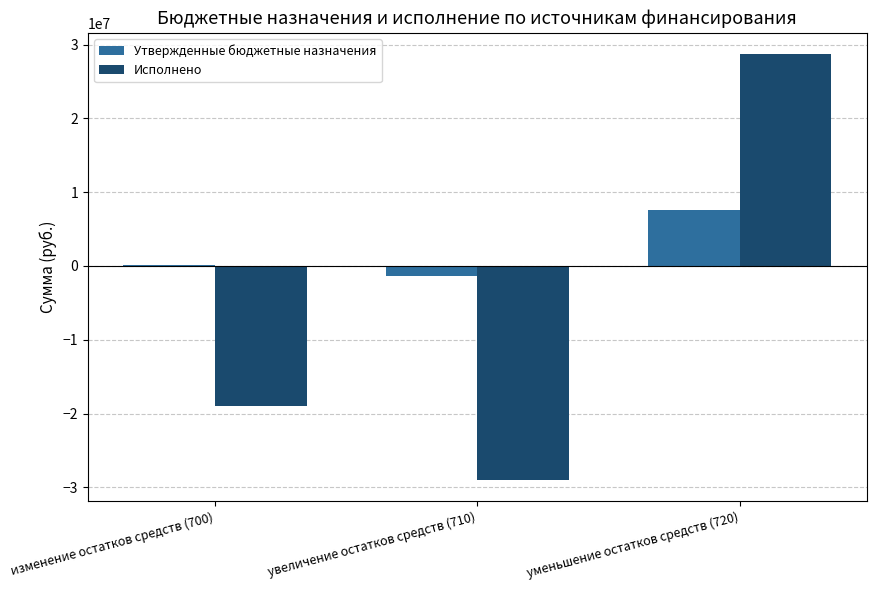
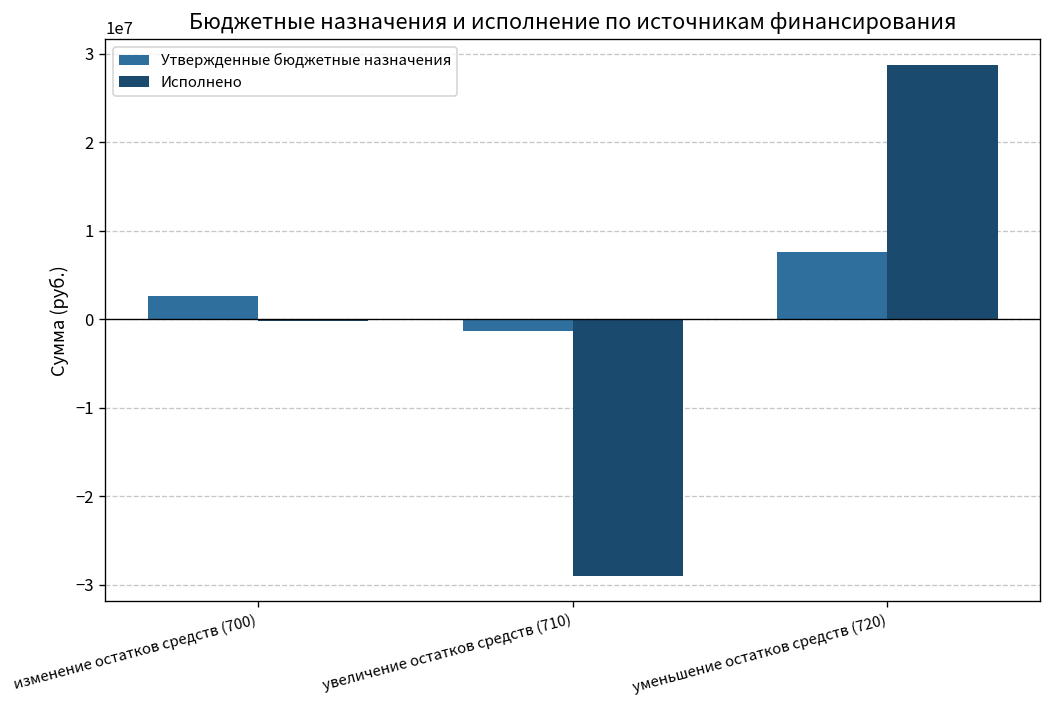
Утвержденные бюджетные назначения, изменение остатков средств (700): 0 -> 3000000
Исполнено, изменение остатков средств (700): -19000000 -> 0
